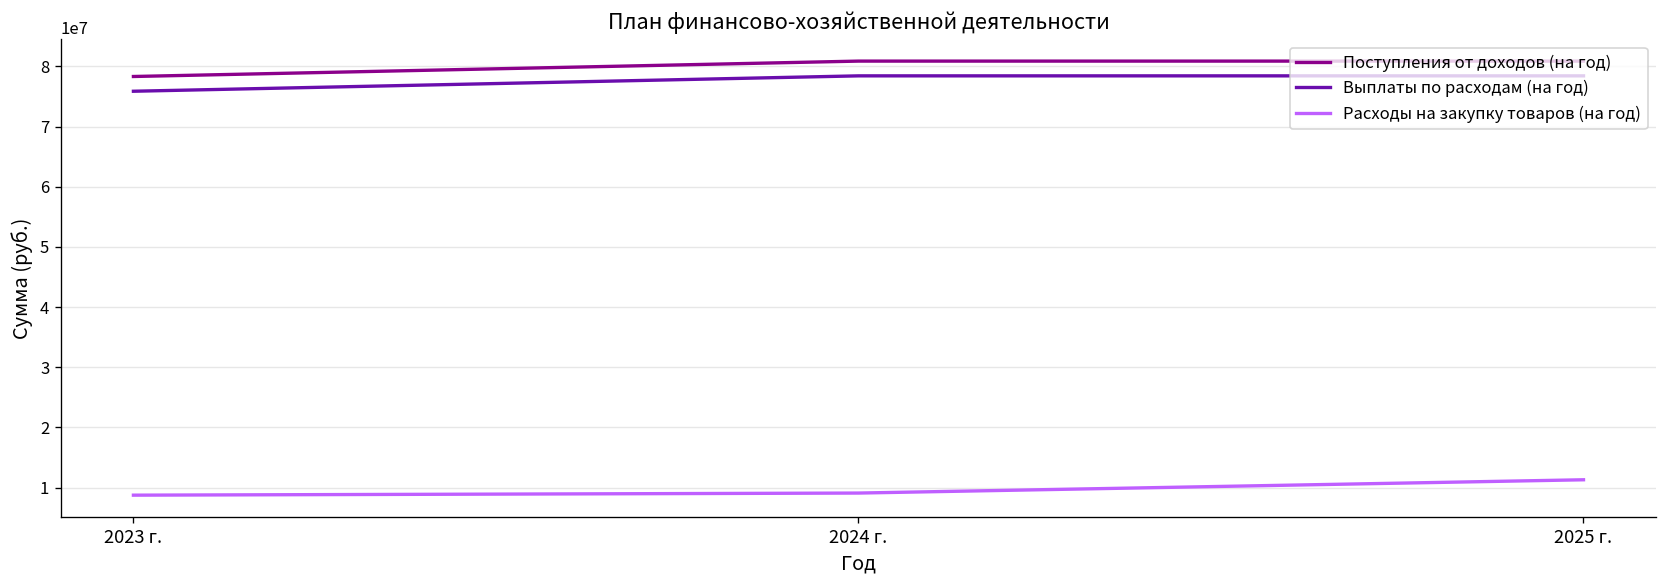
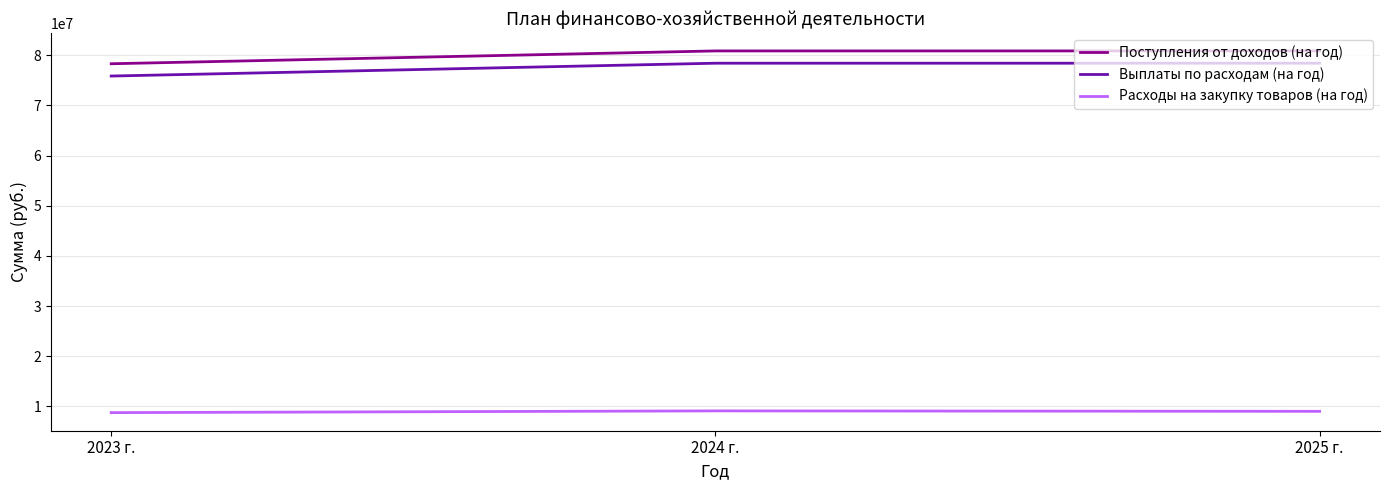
Расходы на закупку товаров (на год), 2025 г.: 11000000 -> 9000000
